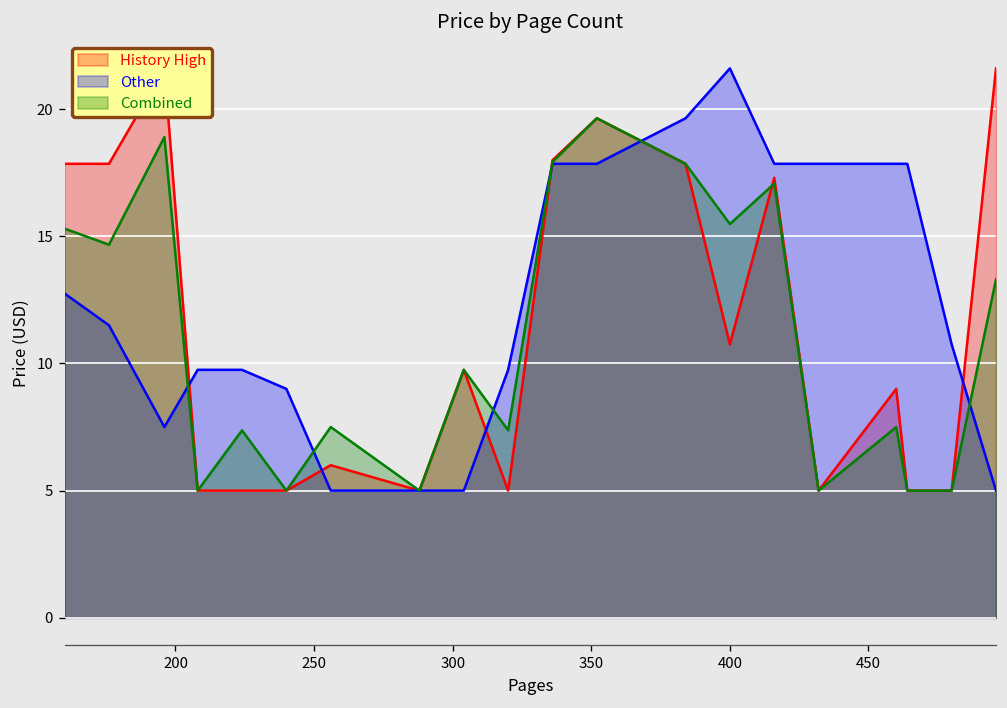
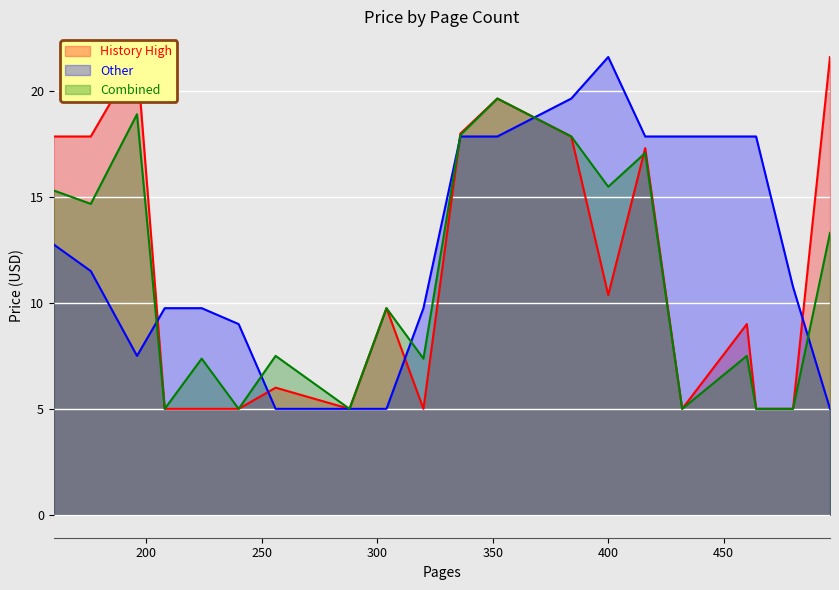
History High, 400: 10.8 -> 10.4
